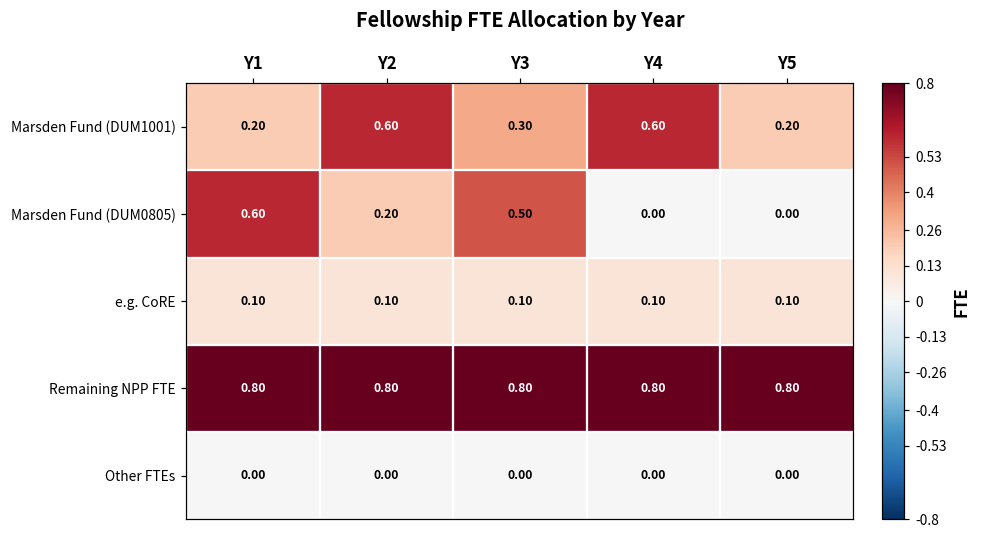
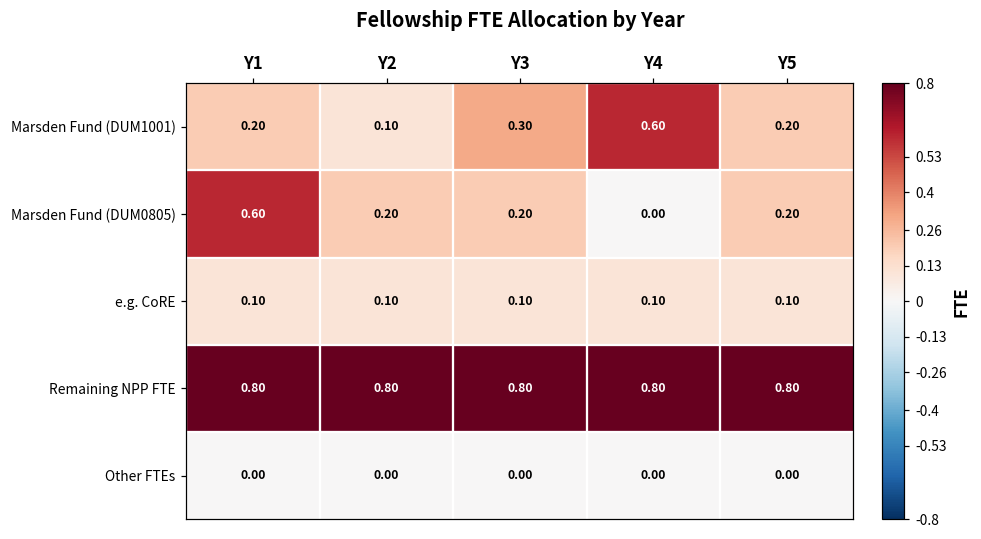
Marsden Fund (DUM1001), Y2: 0.60 -> 0.10
Marsden Fund (DUM0805), Y3: 0.50 -> 0.20
Marsden Fund (DUM0805), Y5: 0.00 -> 0.20
